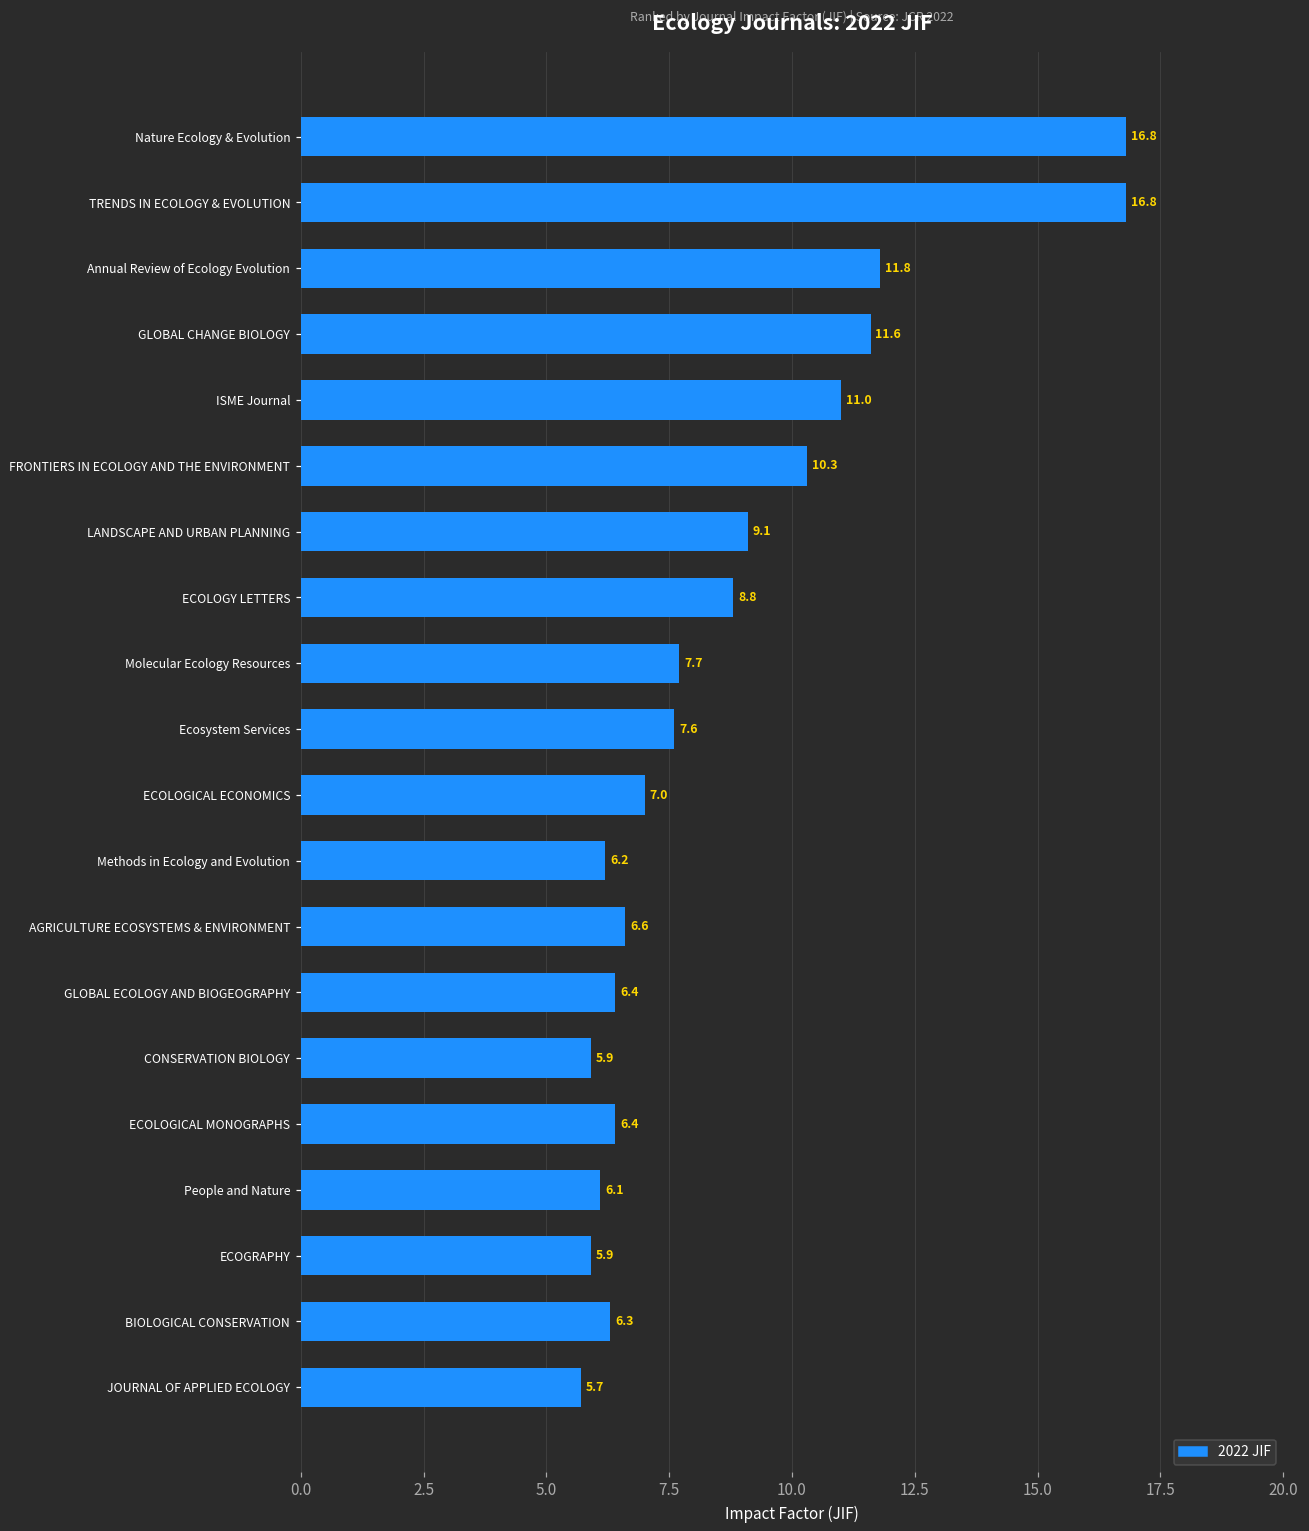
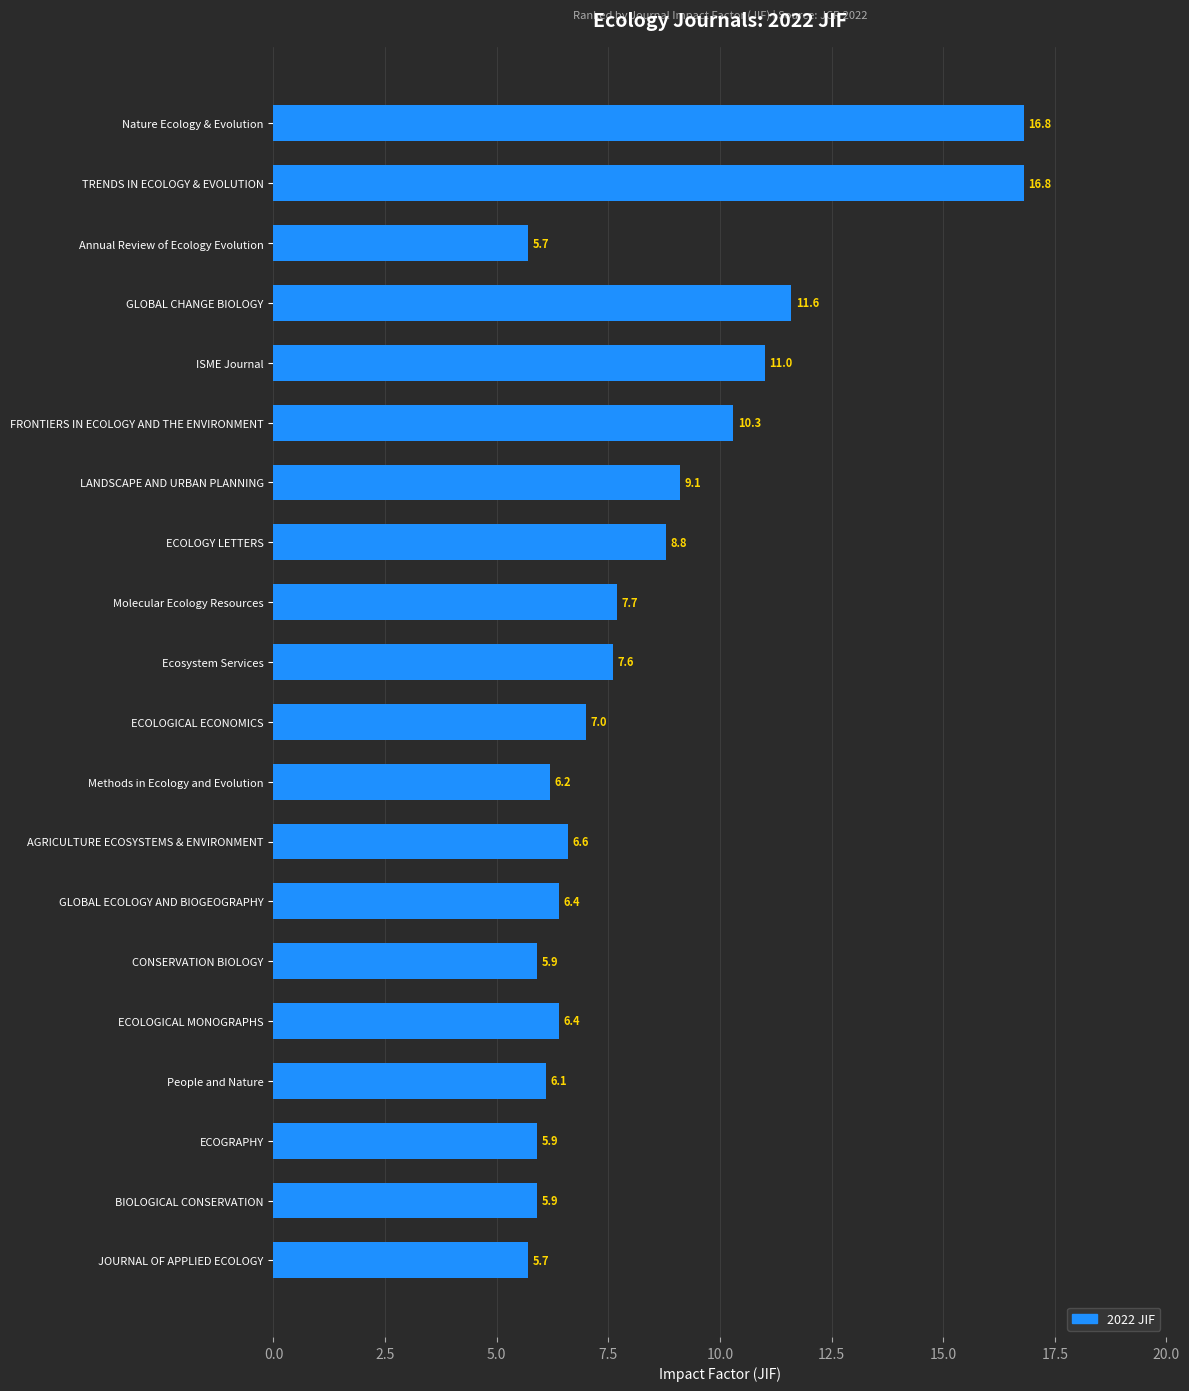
Annual Review of Ecology Evolution: 11.8 -> 5.7
BIOLOGICAL CONSERVATION: 6.3 -> 5.9
